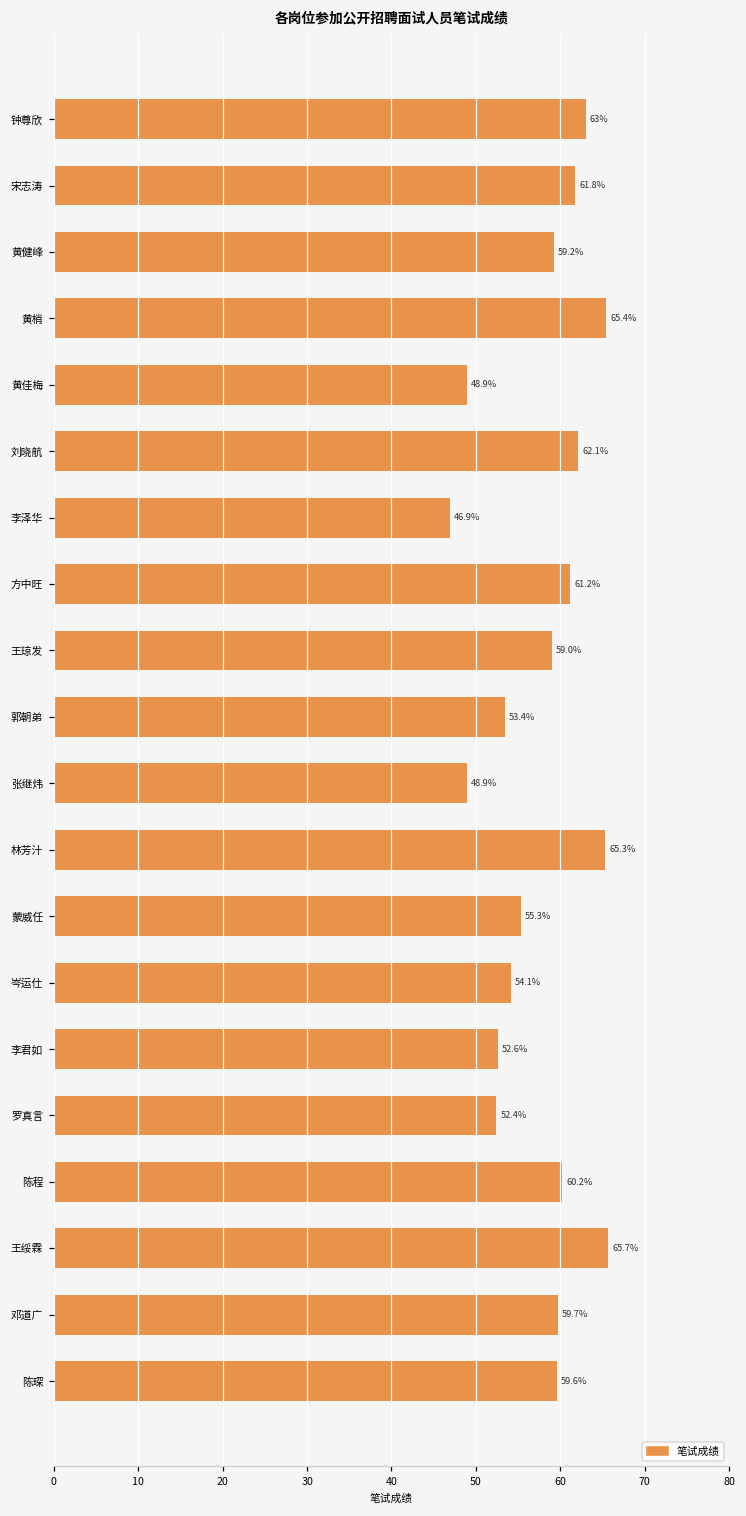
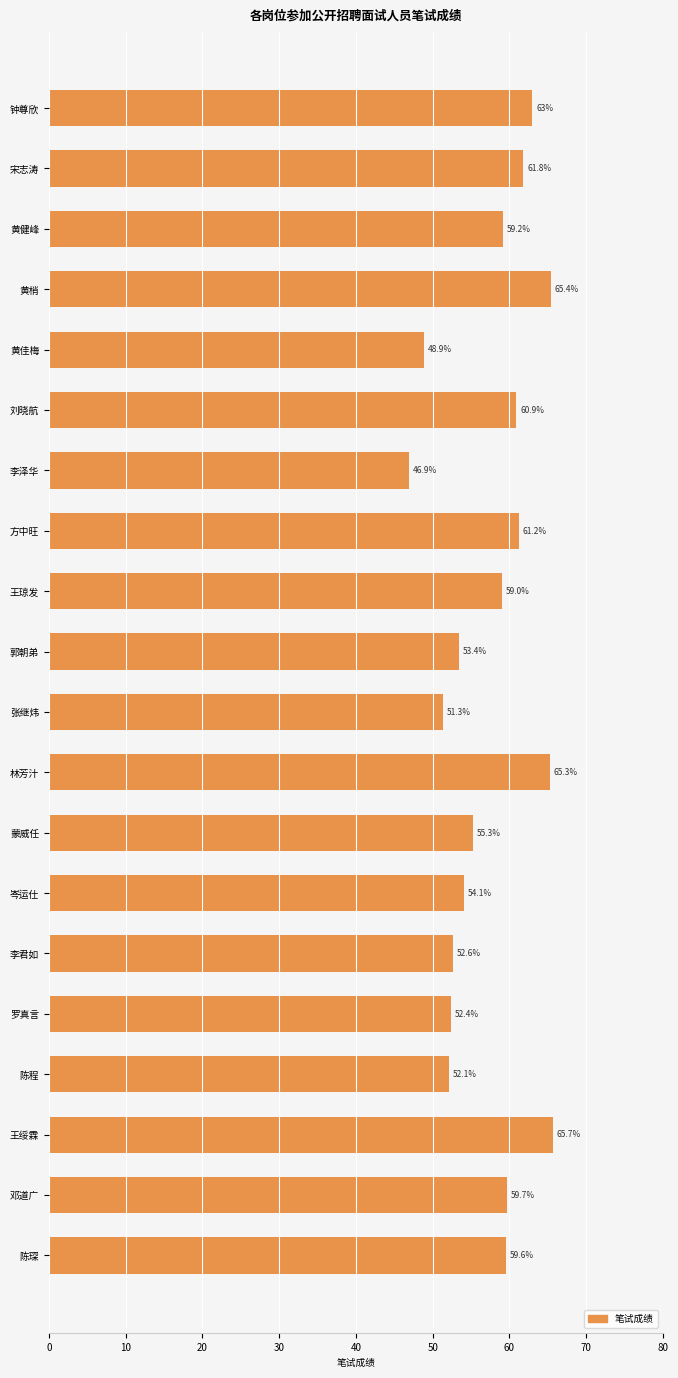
刘晓航: 62.1% -> 60.9%
张继炜: 48.9% -> 51.3%
陈程: 60.2% -> 52.1%
